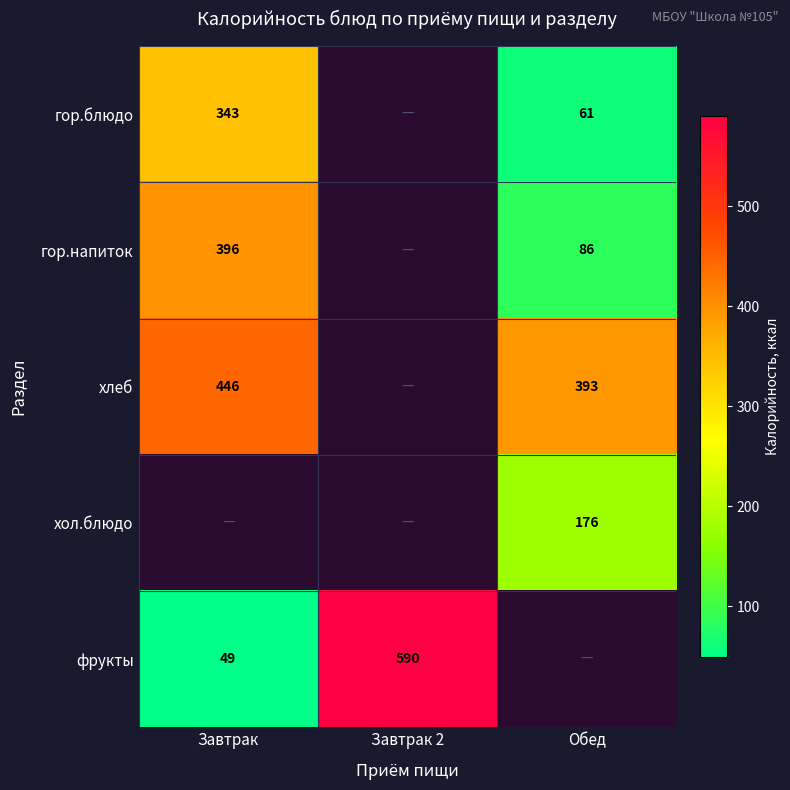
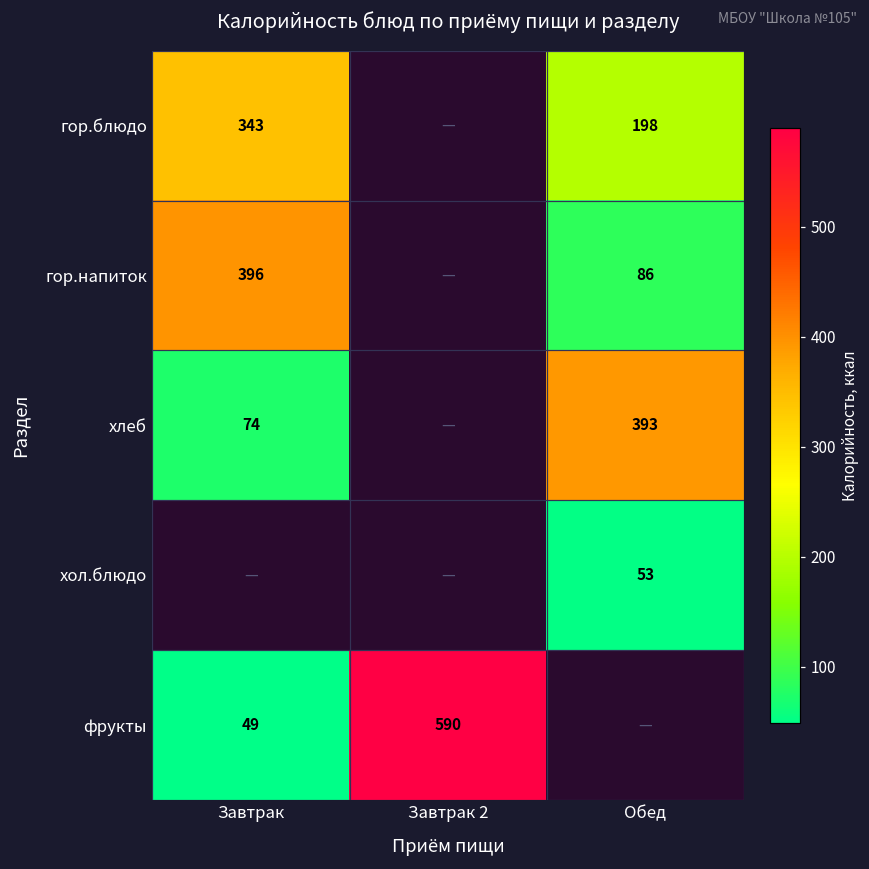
гор.блюдо, Обед: 61 -> 198
хлеб, Завтрак: 446 -> 74
хол.блюдо, Обед: 176 -> 53
